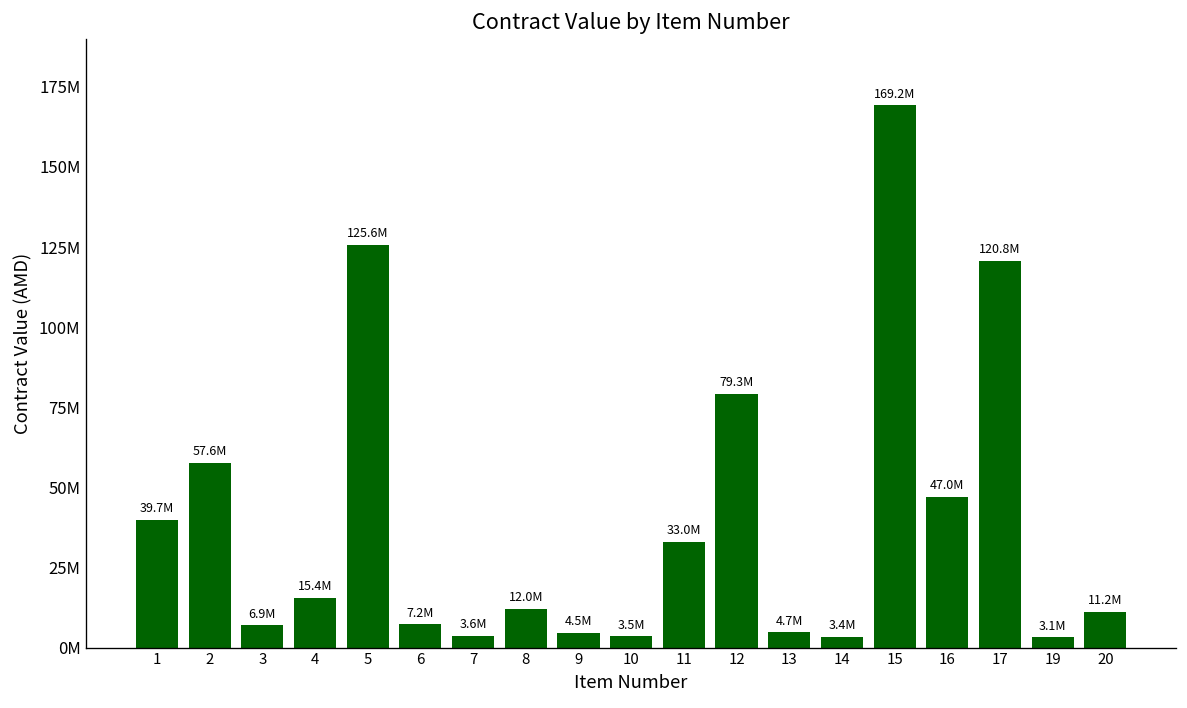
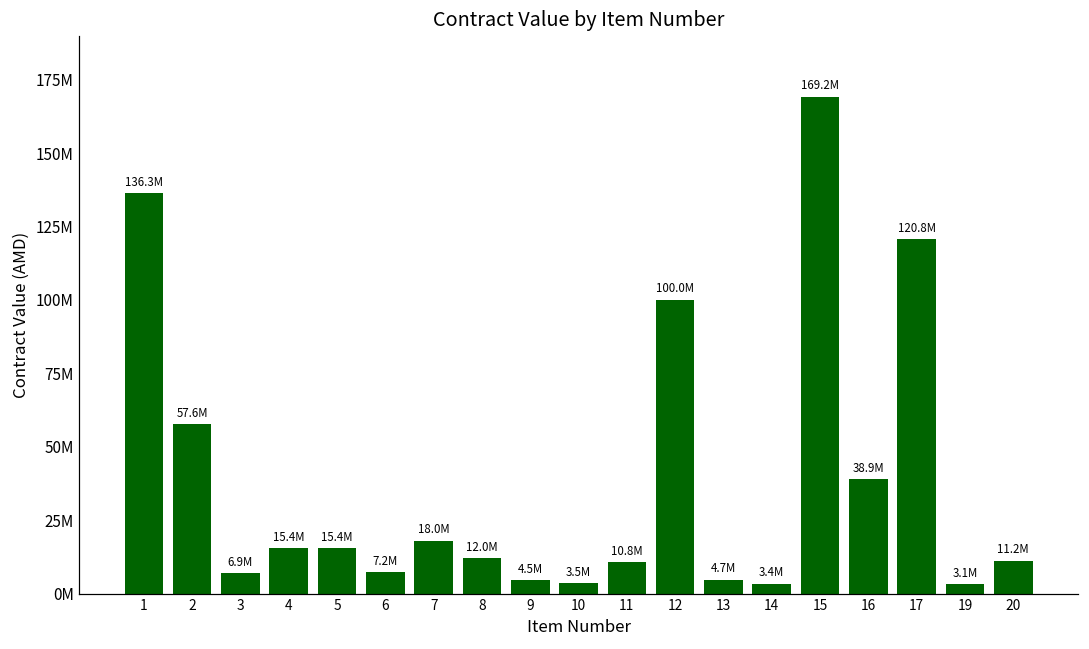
1: 39.7M -> 136.3M
5: 125.6M -> 15.4M
7: 3.6M -> 18.0M
11: 33.0M -> 10.8M
12: 79.3M -> 100.0M
16: 47.0M -> 38.9M
